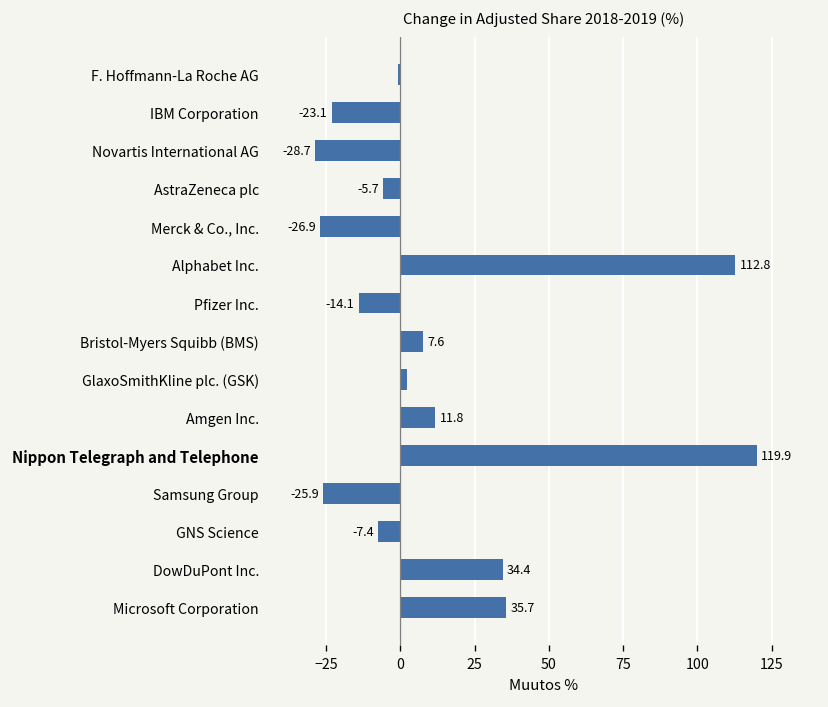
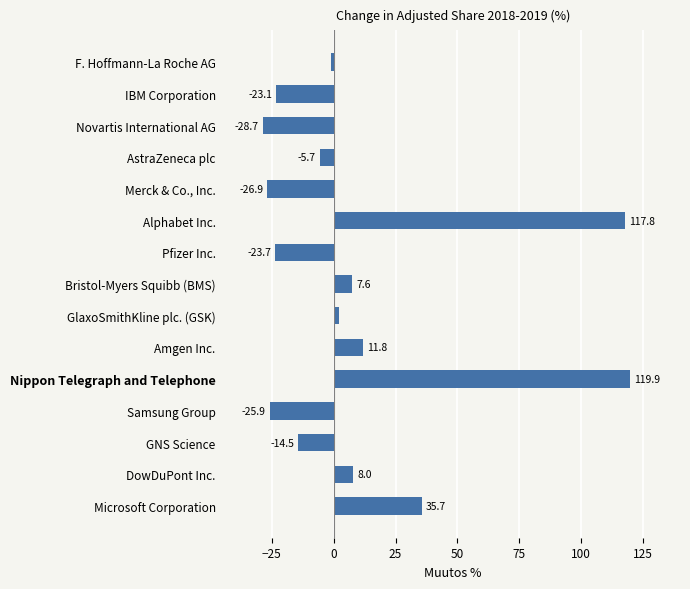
Alphabet Inc.: 112.8 -> 117.8
Pfizer Inc.: -14.1 -> -23.7
GNS Science: -7.4 -> -14.5
DowDuPont Inc.: 34.4 -> 8.0
